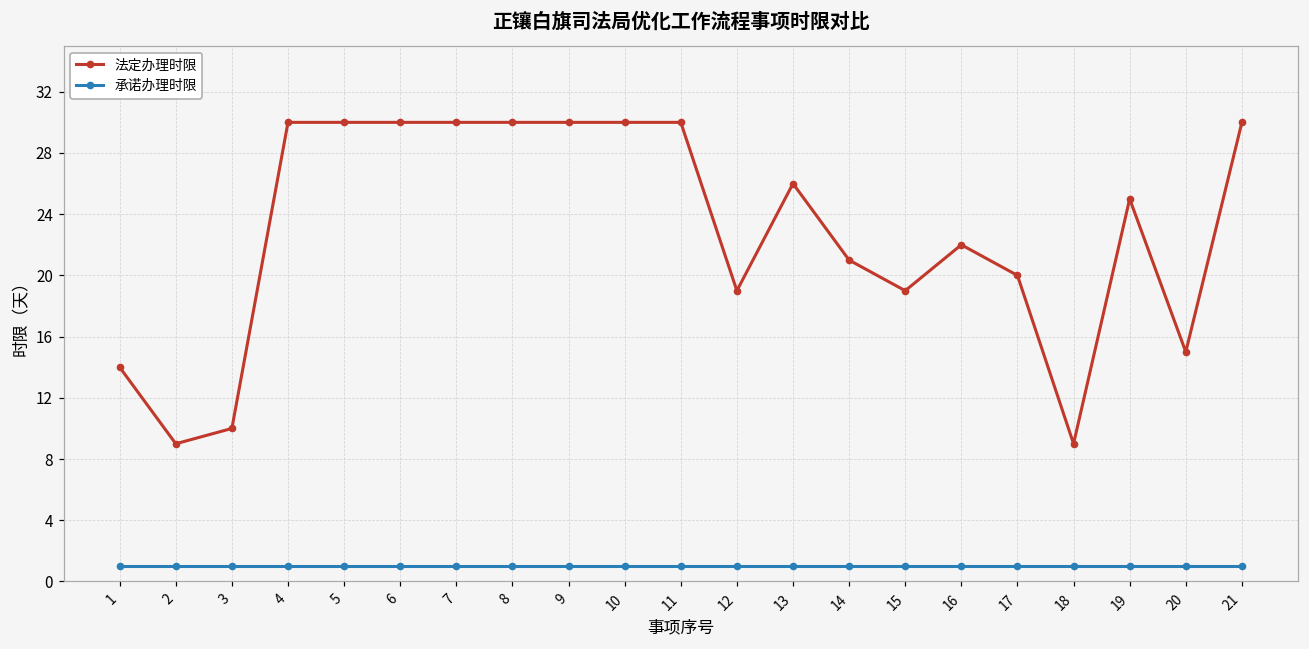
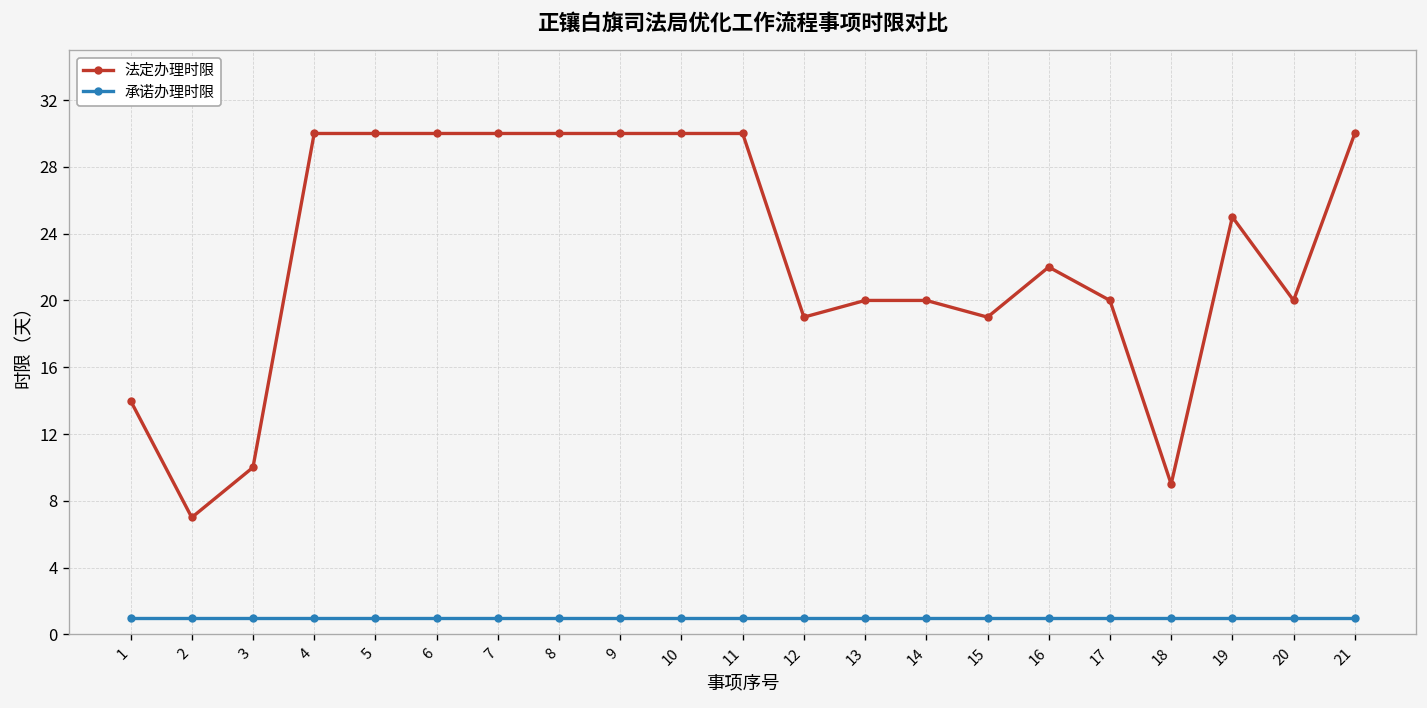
法定办理时限, 2: 9 -> 7
法定办理时限, 13: 26 -> 20
法定办理时限, 14: 21 -> 20
法定办理时限, 20: 15 -> 20
